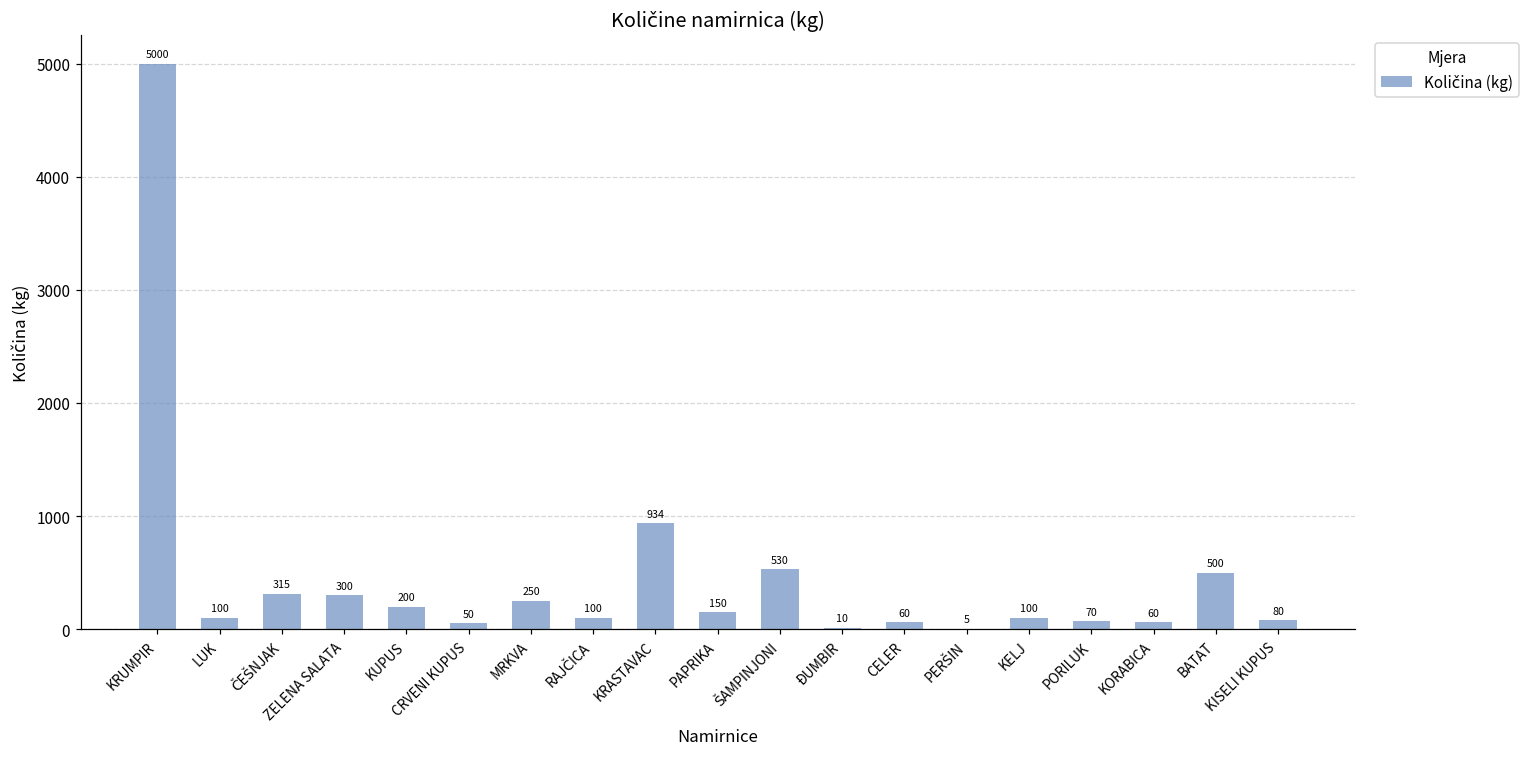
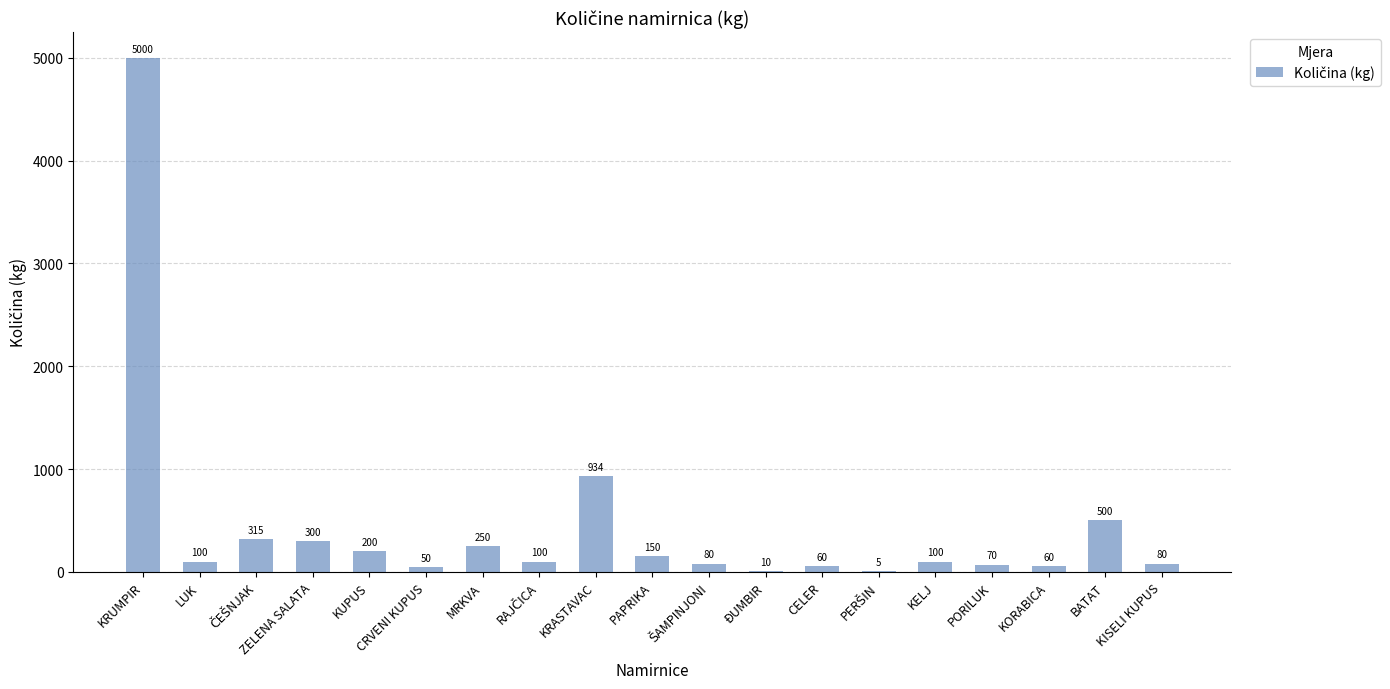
ŠAMPINJONI: 530 -> 80
